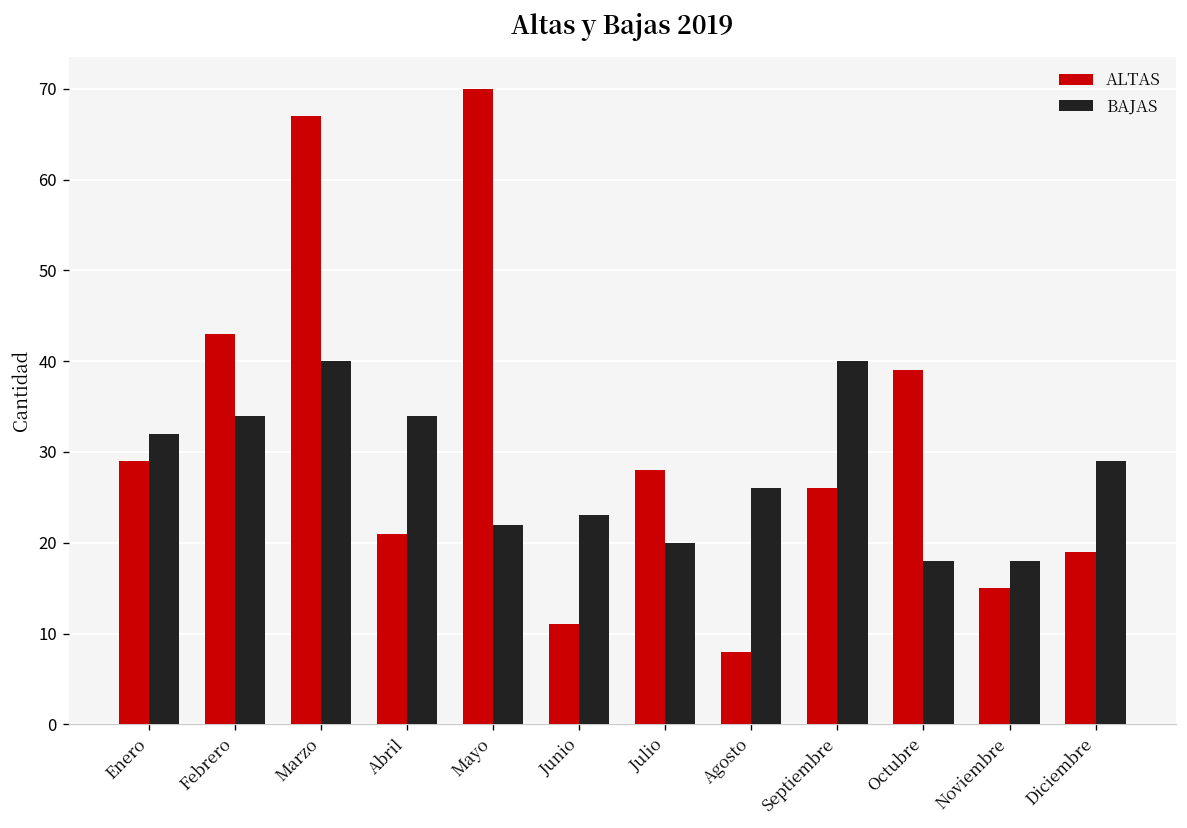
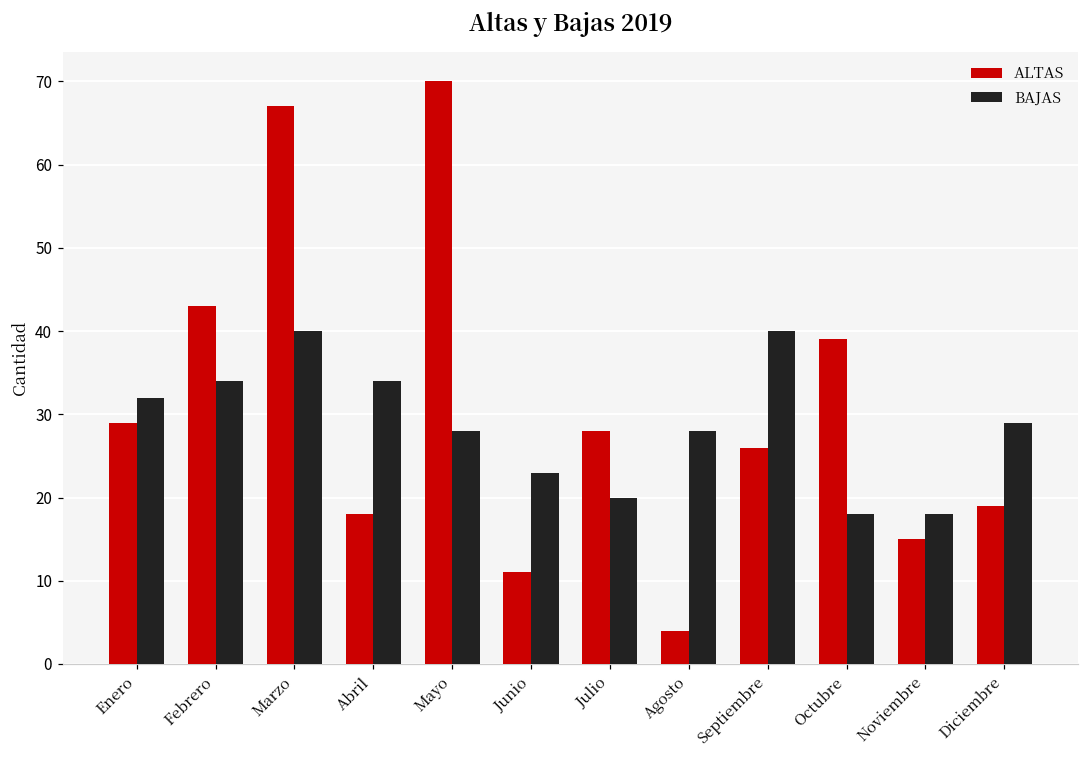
ALTAS, Abril: 21 -> 18
BAJAS, Mayo: 22 -> 28
ALTAS, Agosto: 8 -> 4
BAJAS, Agosto: 26 -> 28
